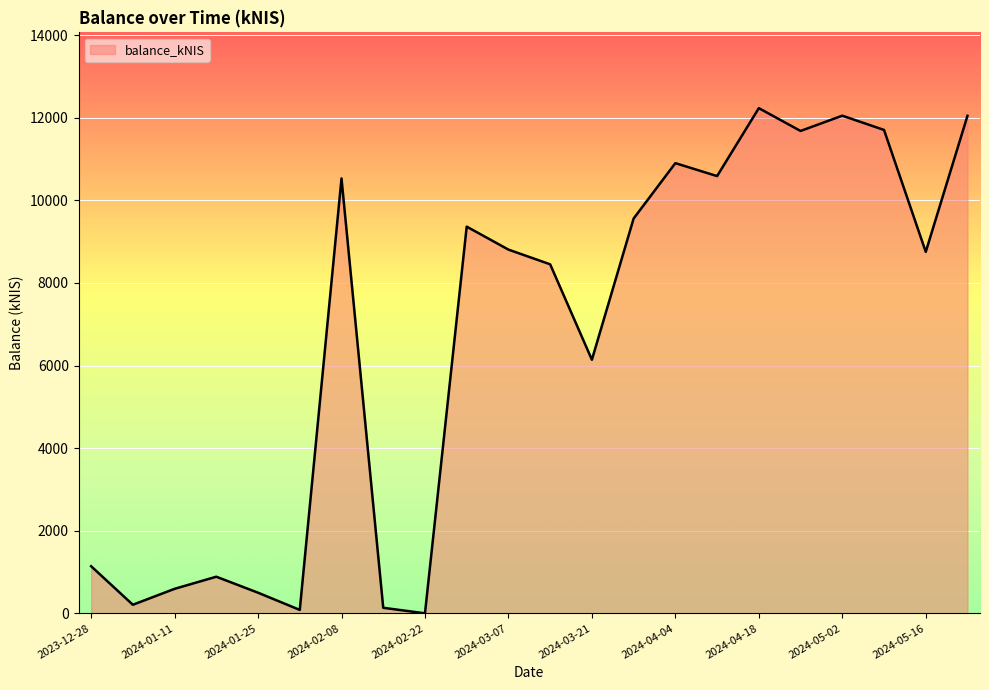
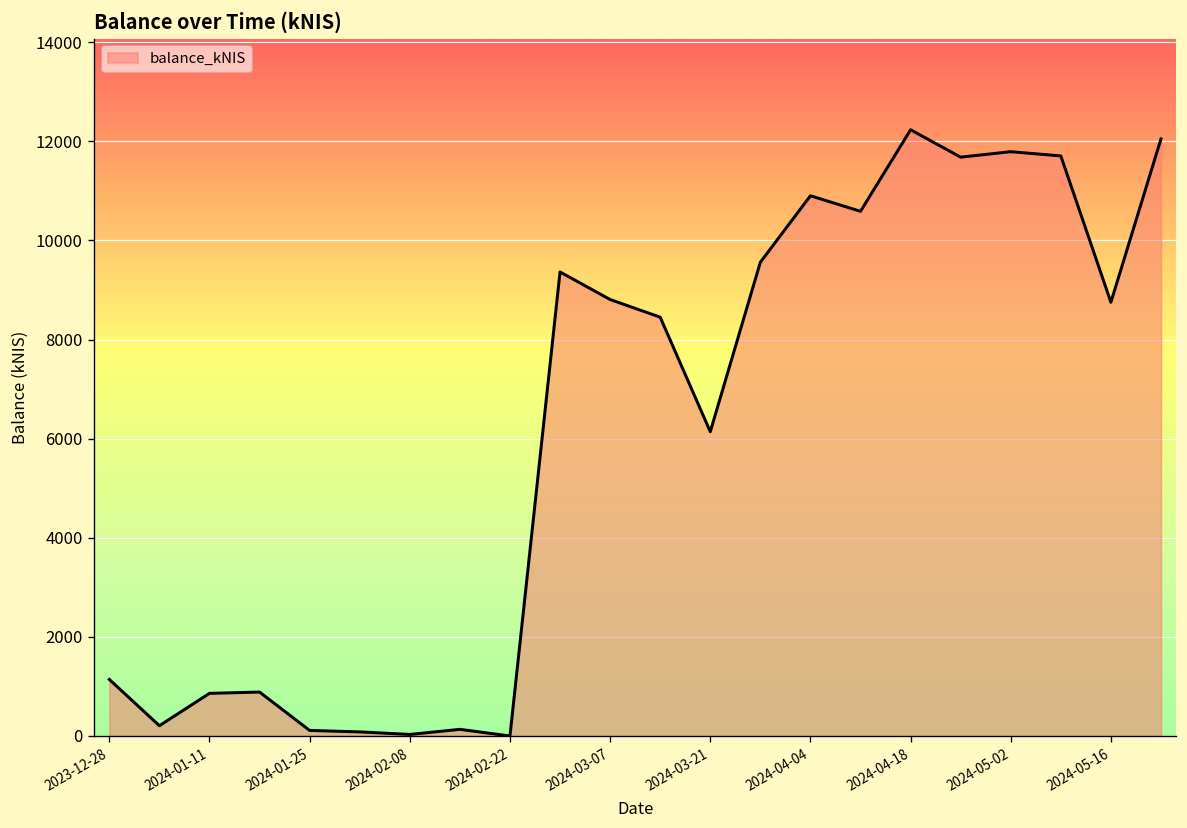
2024-01-11: 600 -> 900
2024-01-25: 500 -> 100
2024-02-08: 10500 -> 0
2024-05-02: 12100 -> 11800
